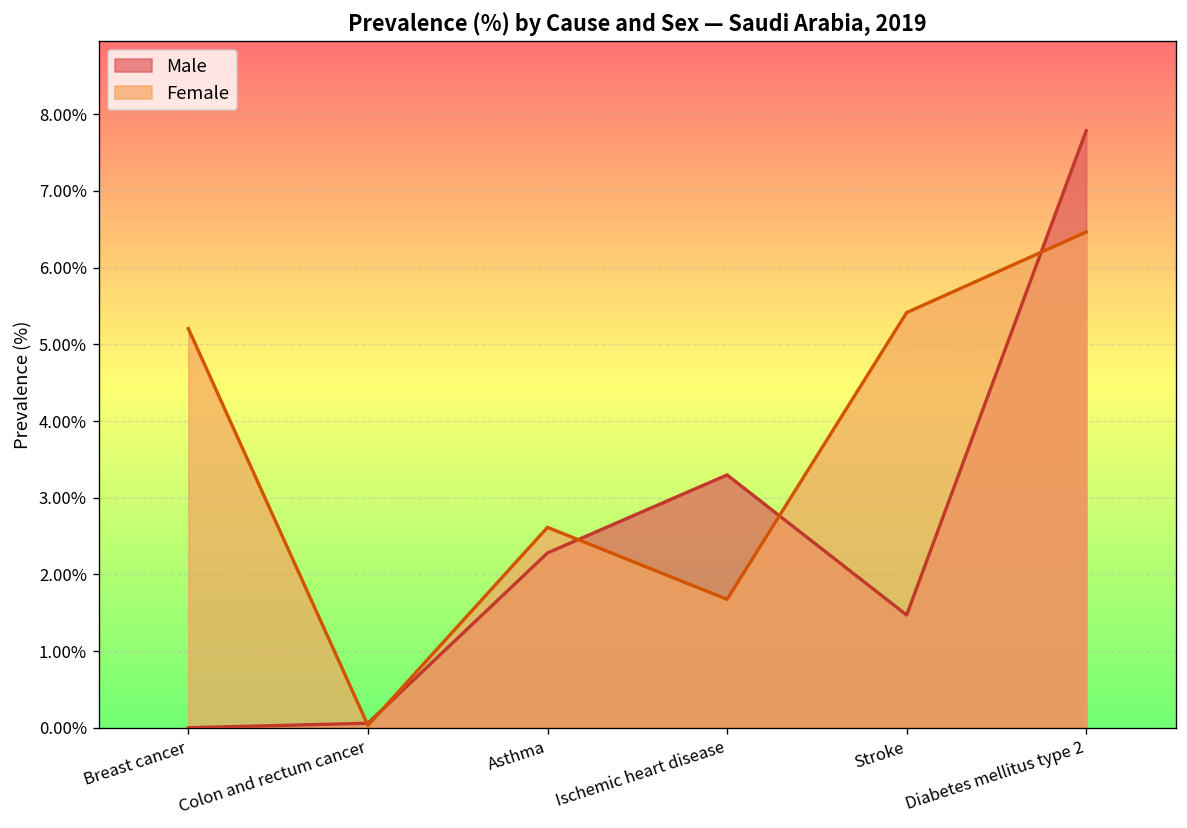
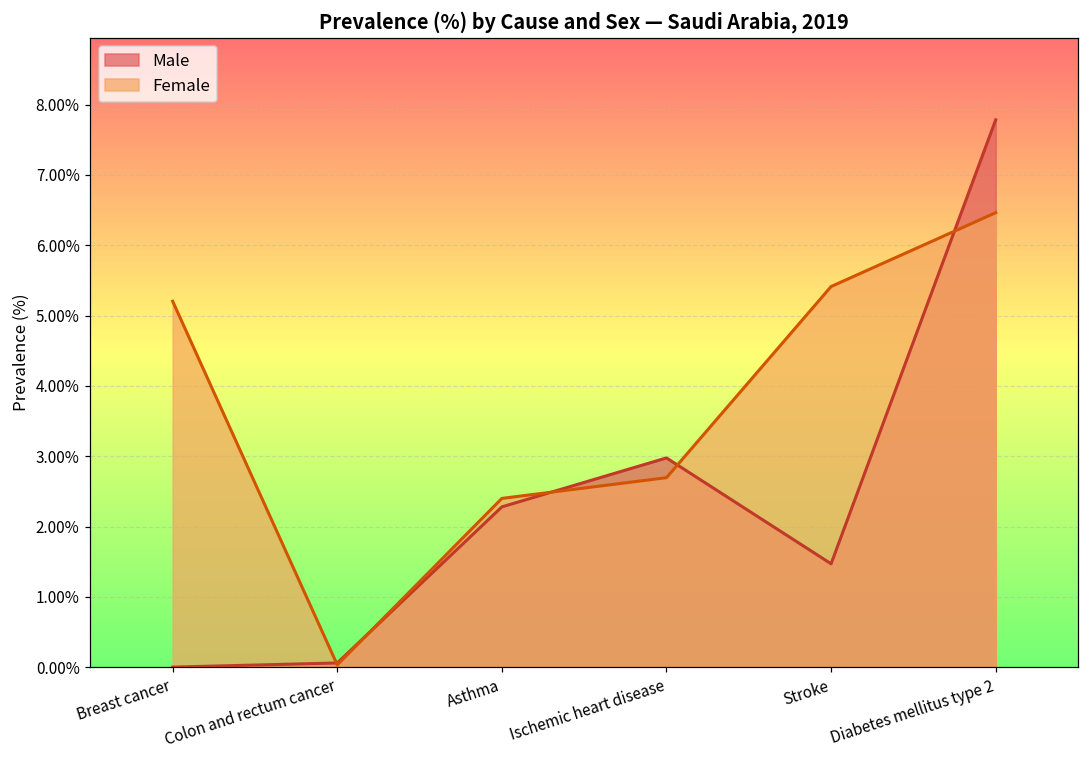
Female, Asthma: 2.6% -> 2.4%
Male, Ischemic heart disease: 3.3% -> 3.0%
Female, Ischemic heart disease: 1.7% -> 2.7%
